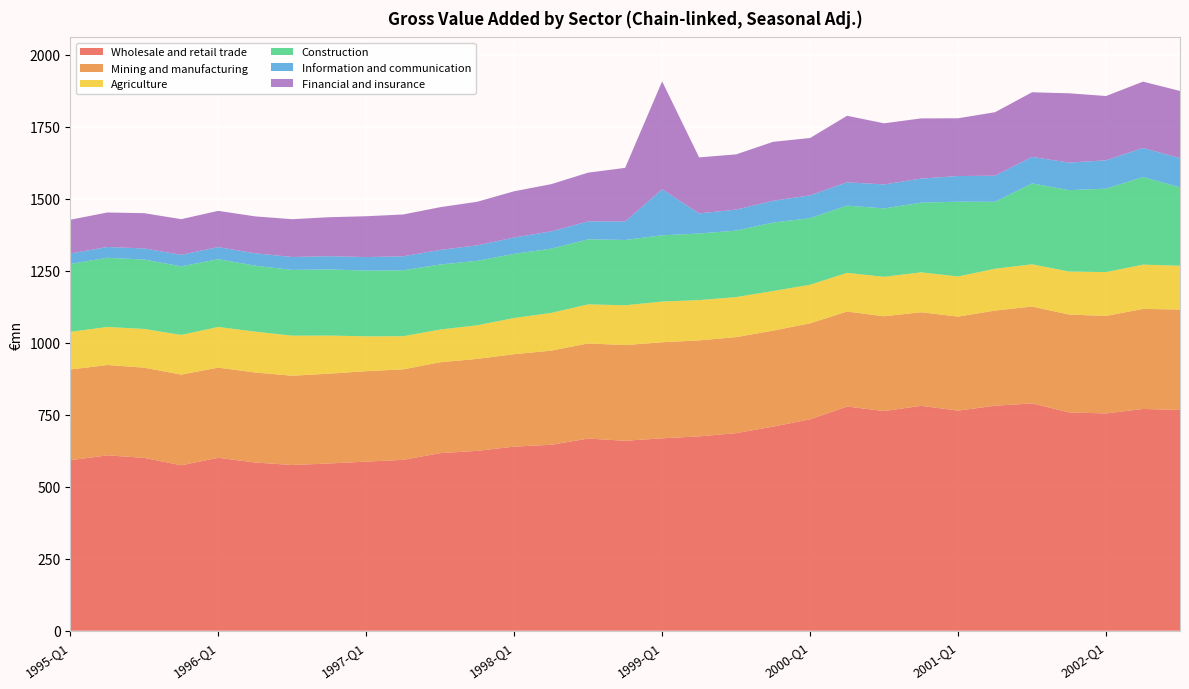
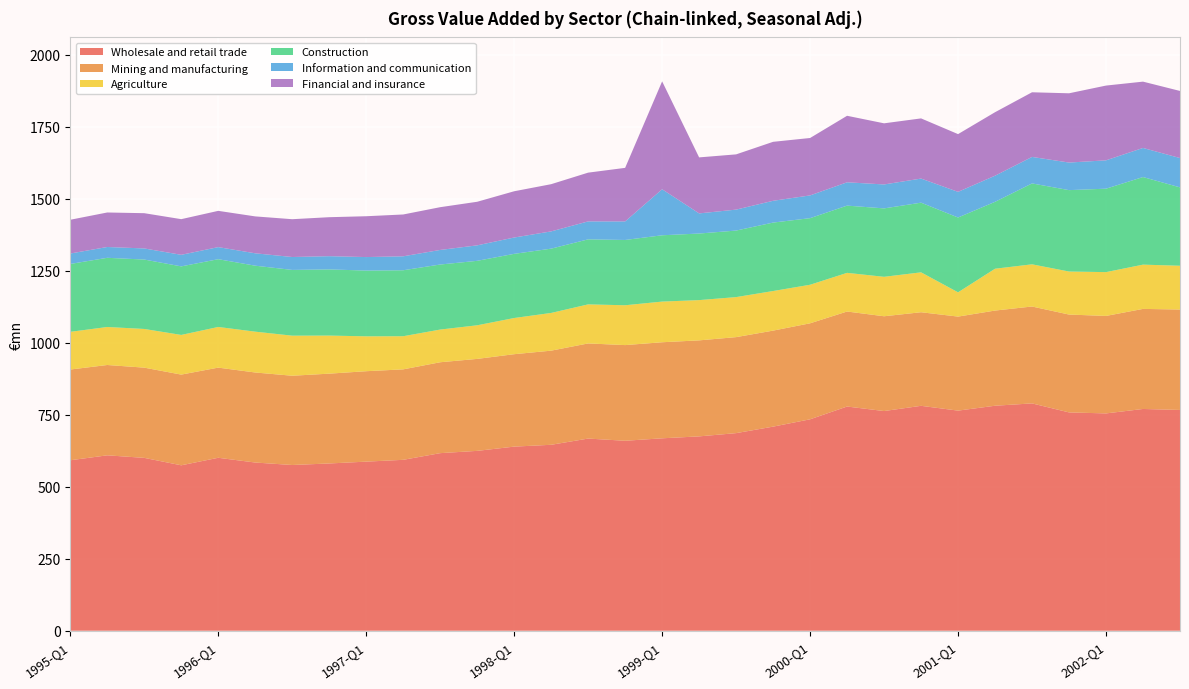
Agriculture, 2001-Q1: 140 -> 80
Financial and insurance, 2002-Q1: 220 -> 260
